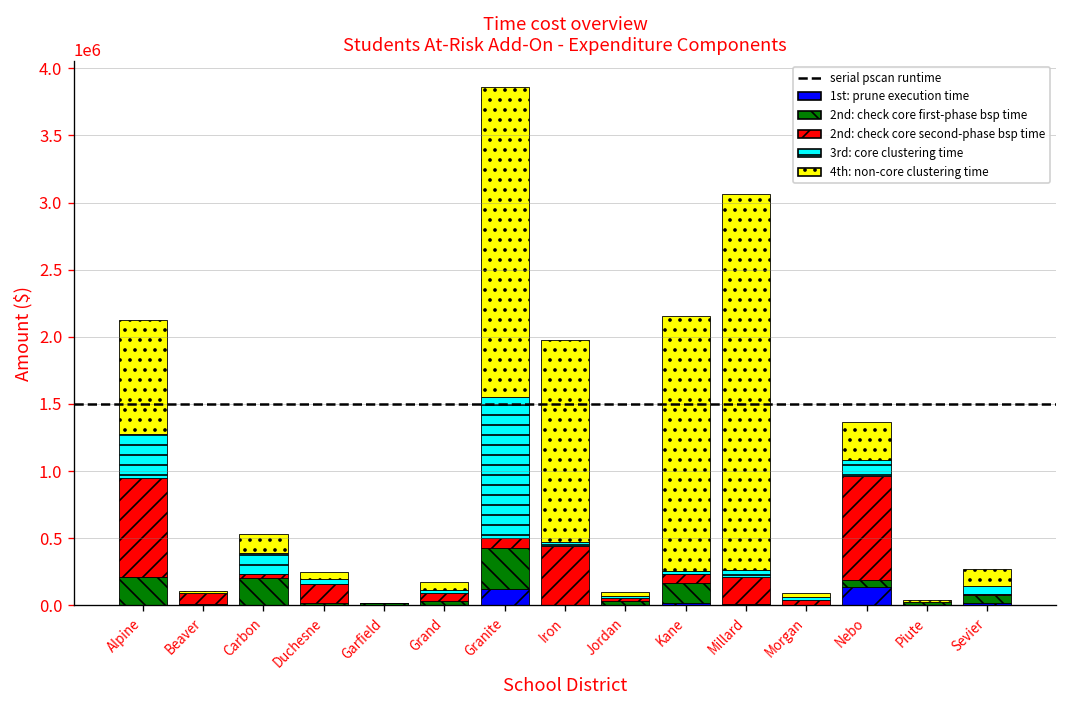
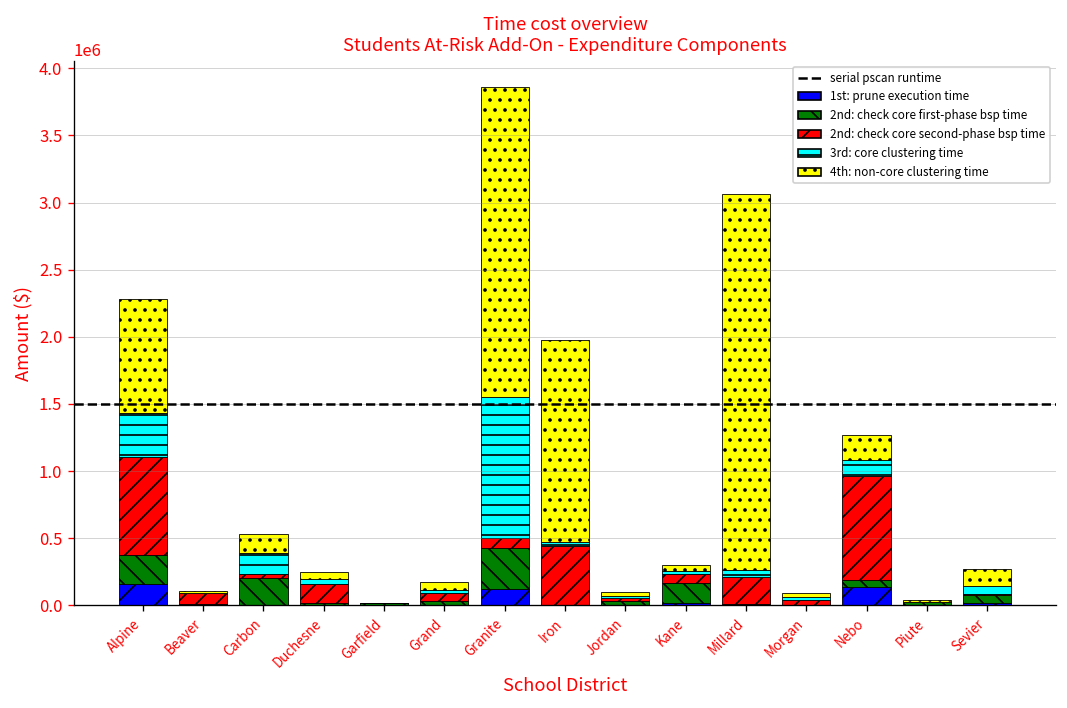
1st: prune execution time, Alpine: 0 -> 160000
4th: non-core clustering time, Kane: 1900000 -> 40000
4th: non-core clustering time, Nebo: 280000 -> 190000
